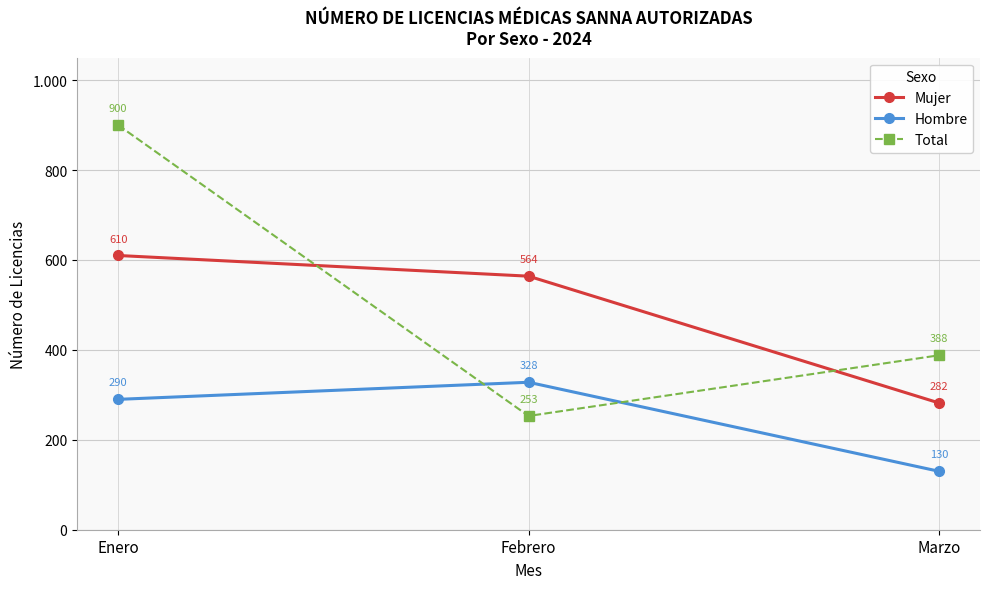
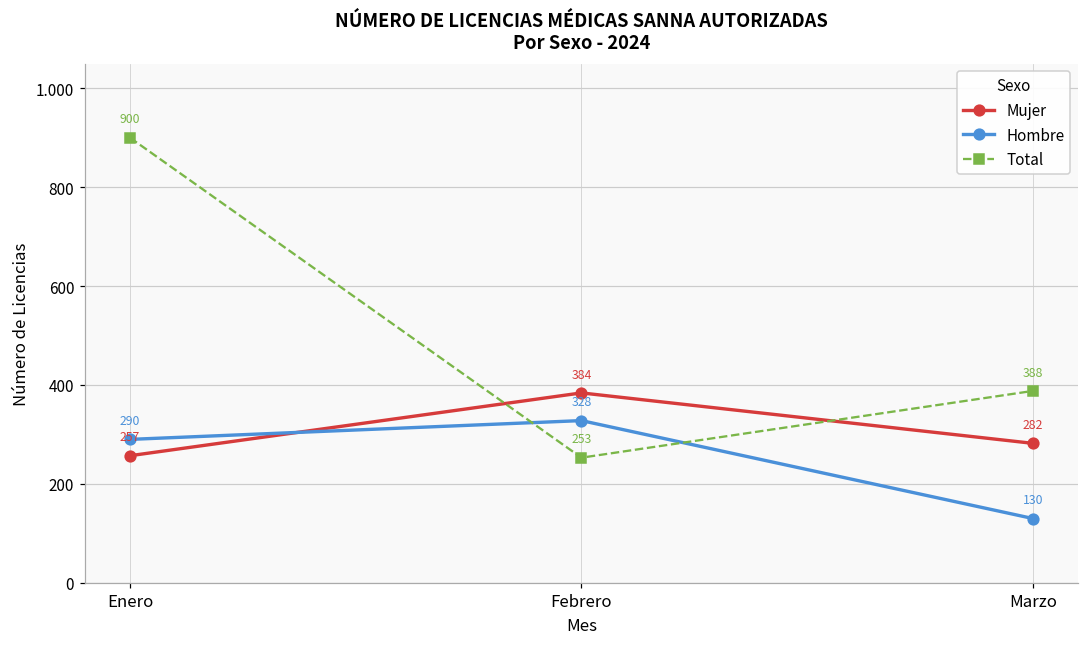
Mujer, Enero: 610 -> 257
Mujer, Febrero: 564 -> 384
